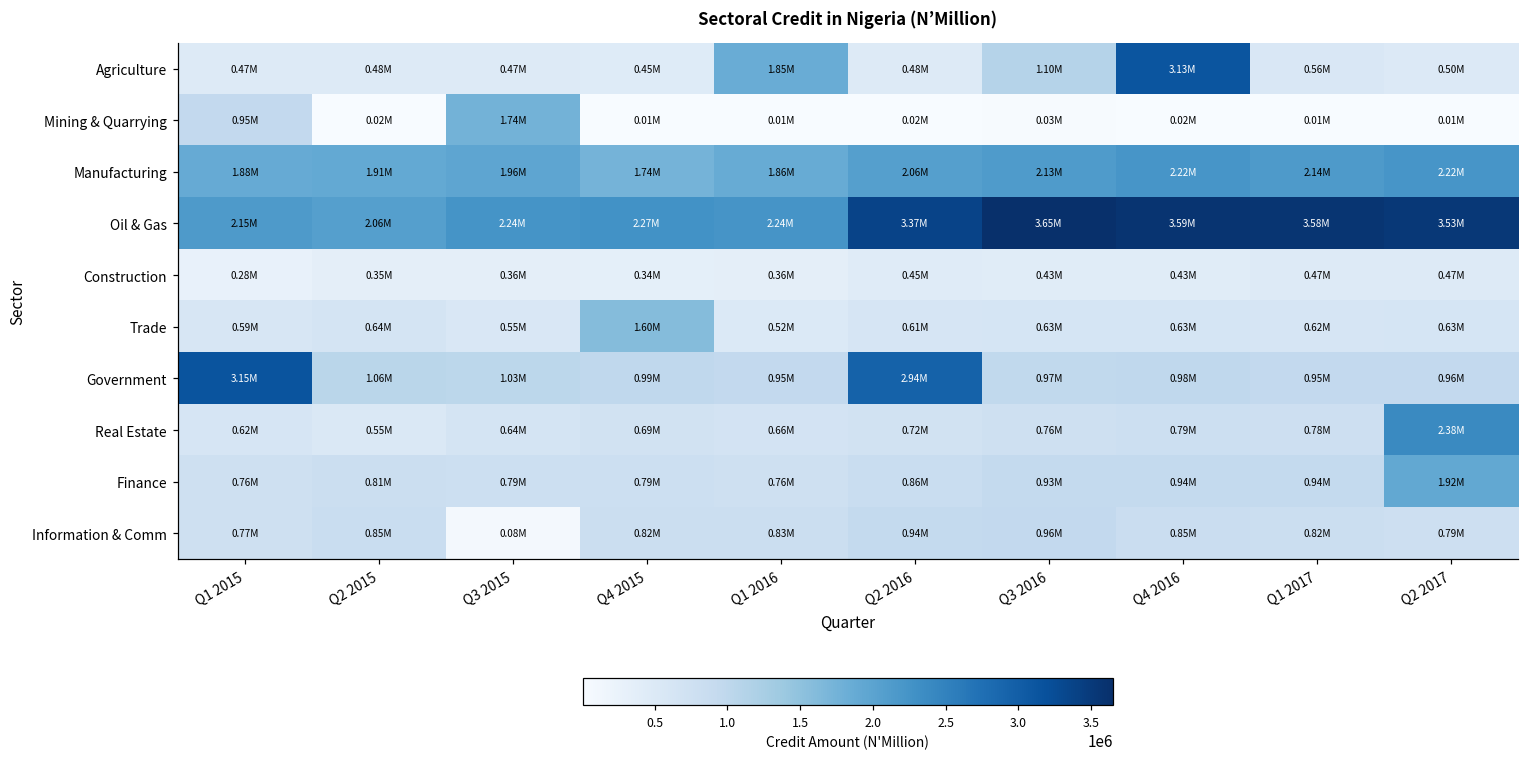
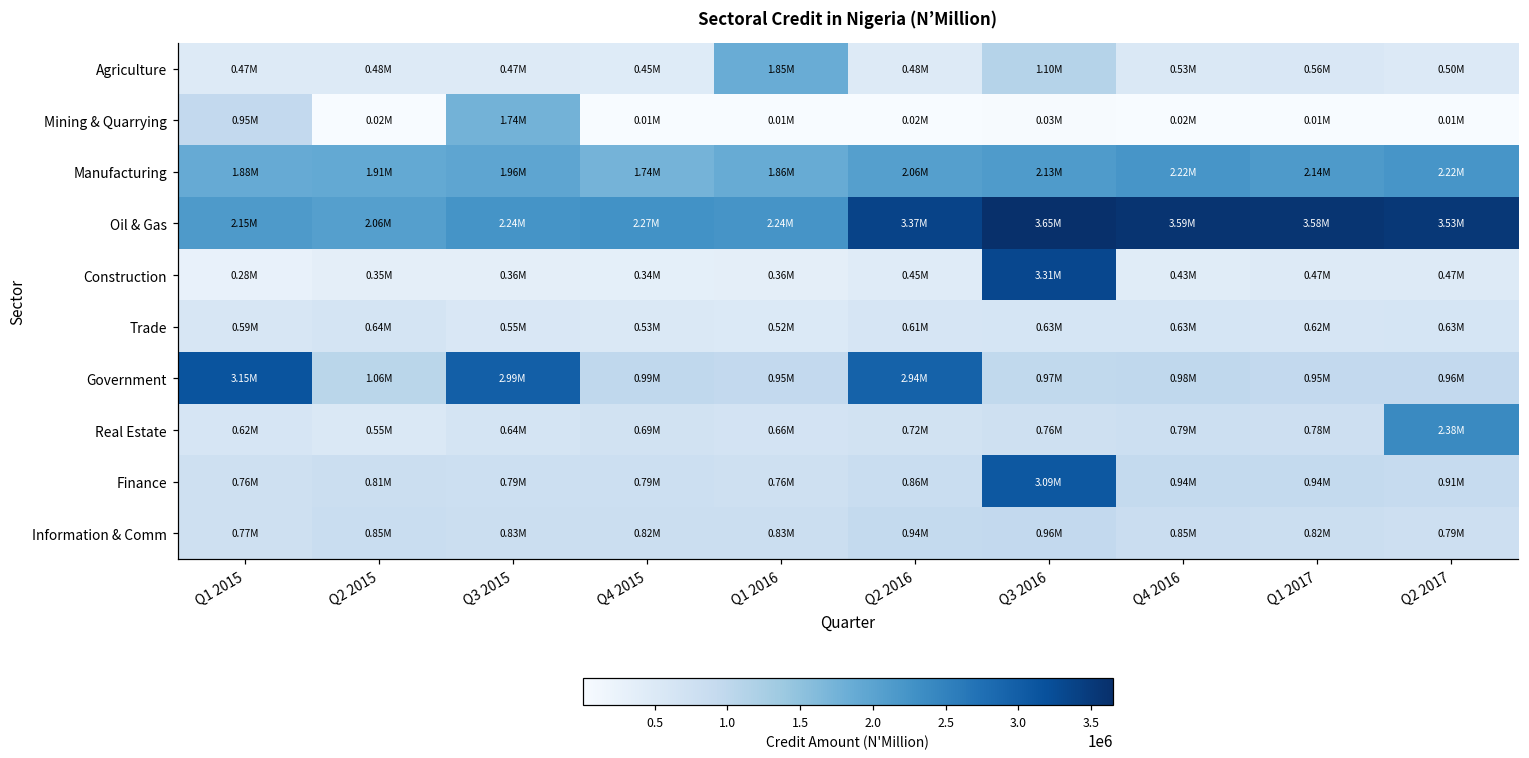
Agriculture, Q4 2016: 3.13M -> 0.53M
Construction, Q3 2016: 0.43M -> 3.31M
Trade, Q4 2015: 1.60M -> 0.53M
Government, Q3 2015: 1.03M -> 2.99M
Finance, Q3 2016: 0.93M -> 3.09M
Finance, Q2 2017: 1.92M -> 0.91M
Information & Comm, Q3 2015: 0.08M -> 0.83M
